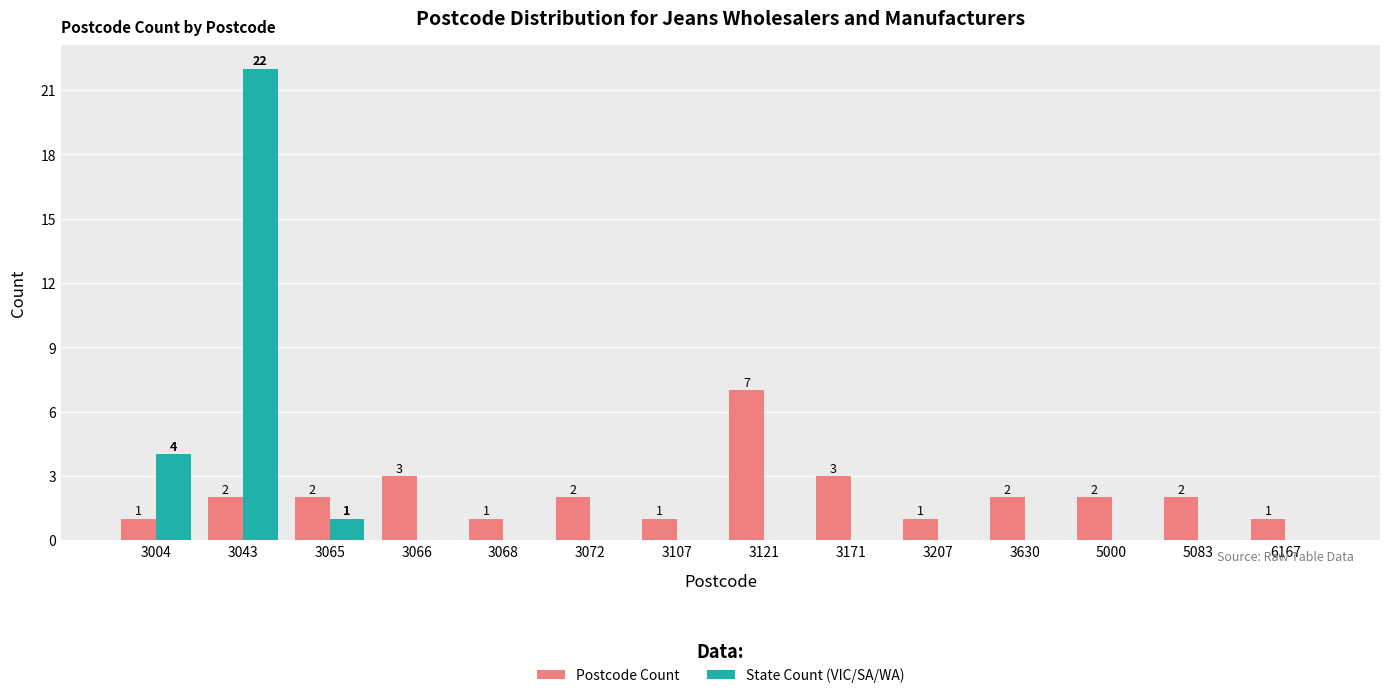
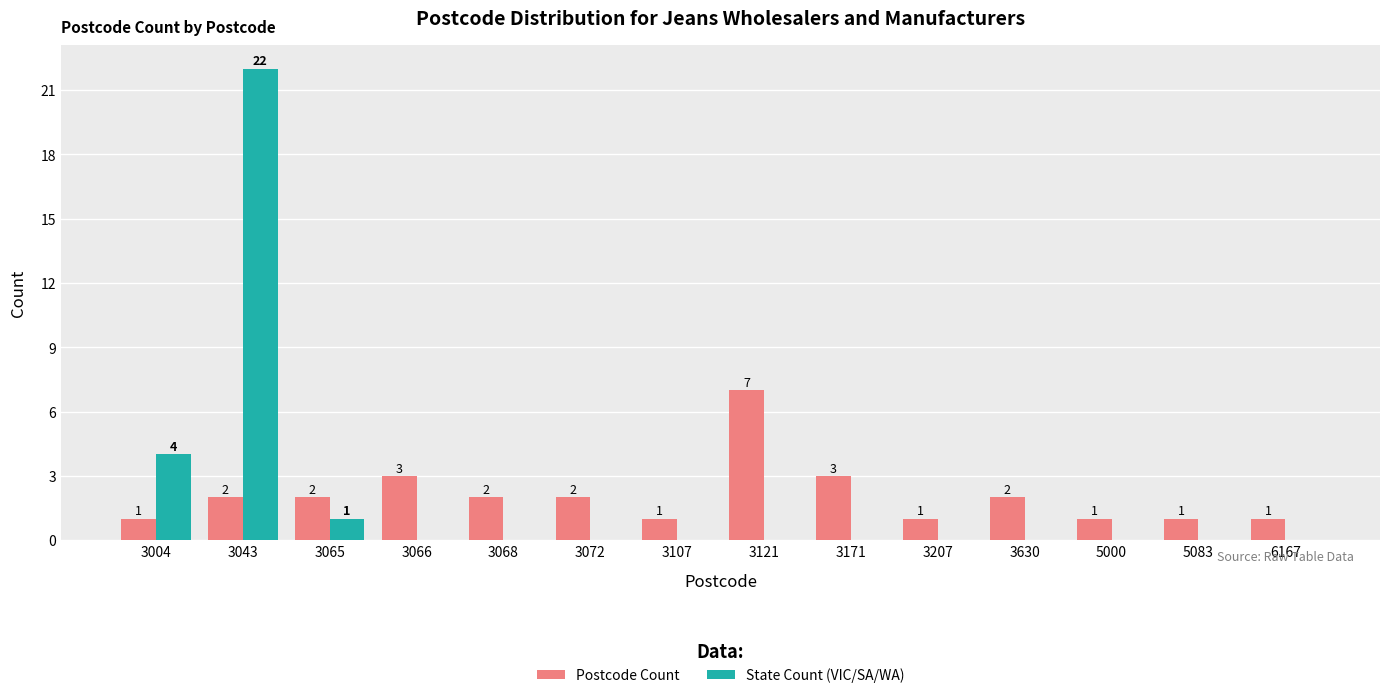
Postcode Count, 3068: 1 -> 2
Postcode Count, 5000: 2 -> 1
Postcode Count, 5083: 2 -> 1
